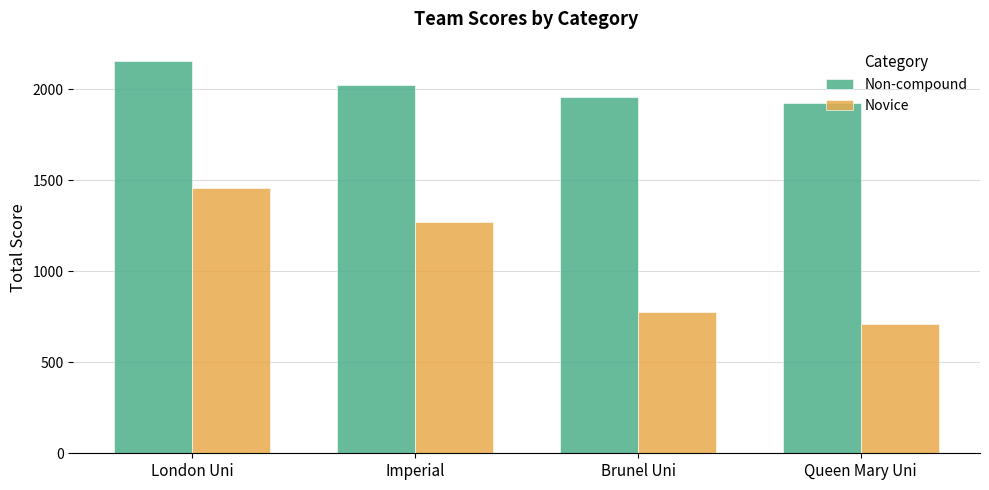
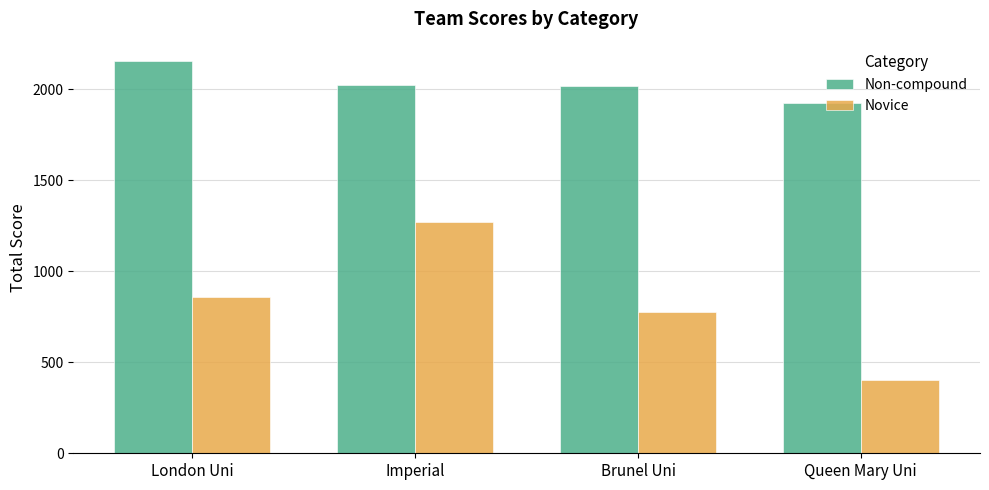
Novice, London Uni: 1460 -> 860
Non-compound, Brunel Uni: 1960 -> 2020
Novice, Queen Mary Uni: 710 -> 410
